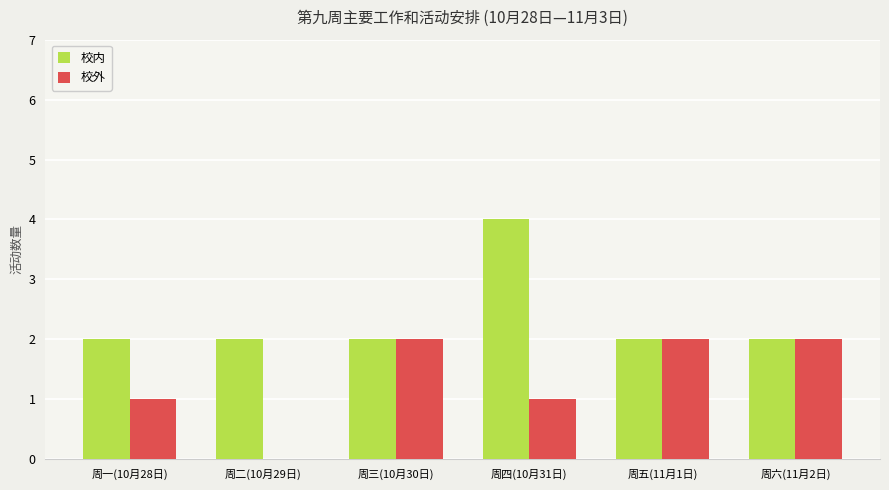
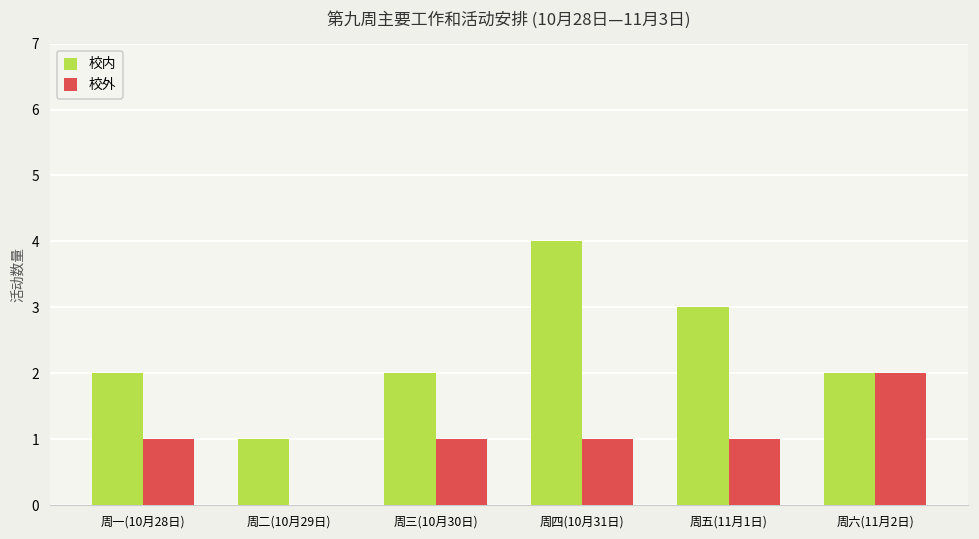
校内, 周二(10月29日): 2 -> 1
校外, 周三(10月30日): 2 -> 1
校内, 周五(11月1日): 2 -> 3
校外, 周五(11月1日): 2 -> 1
